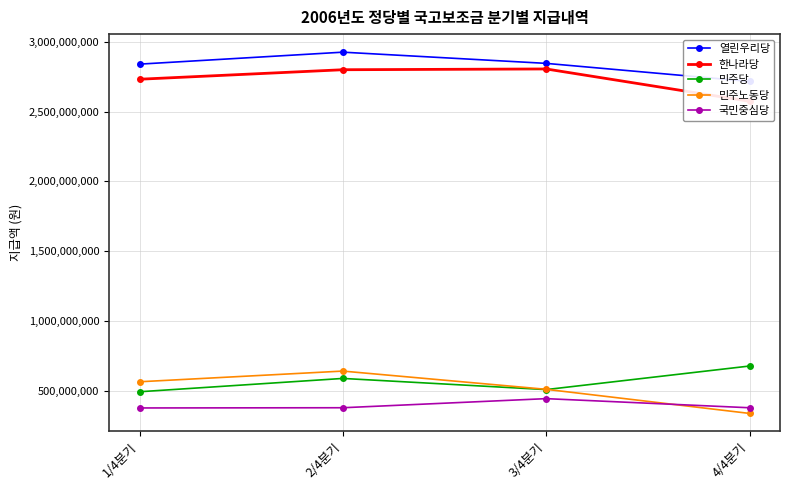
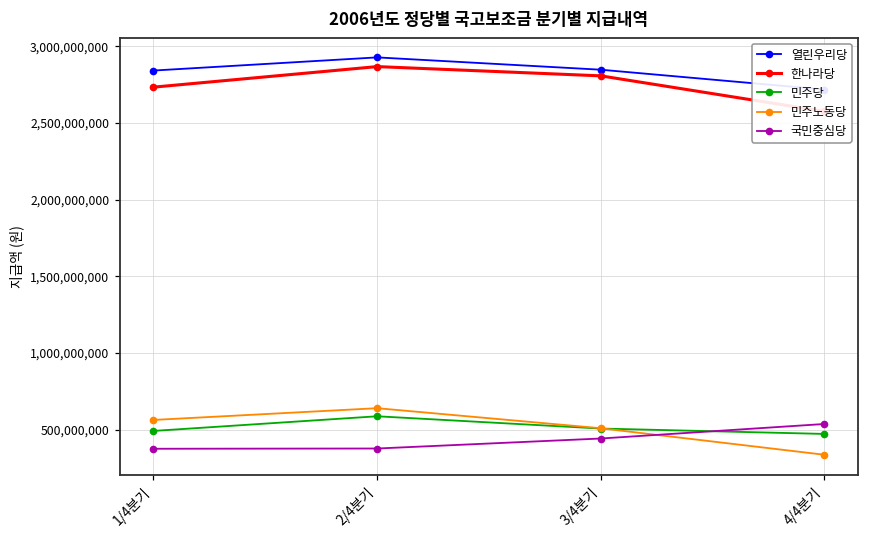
한나라당, 2/4분기: 2,800,000,000 -> 2,870,000,000
민주당, 4/4분기: 680,000,000 -> 470,000,000
국민중심당, 4/4분기: 380,000,000 -> 540,000,000
